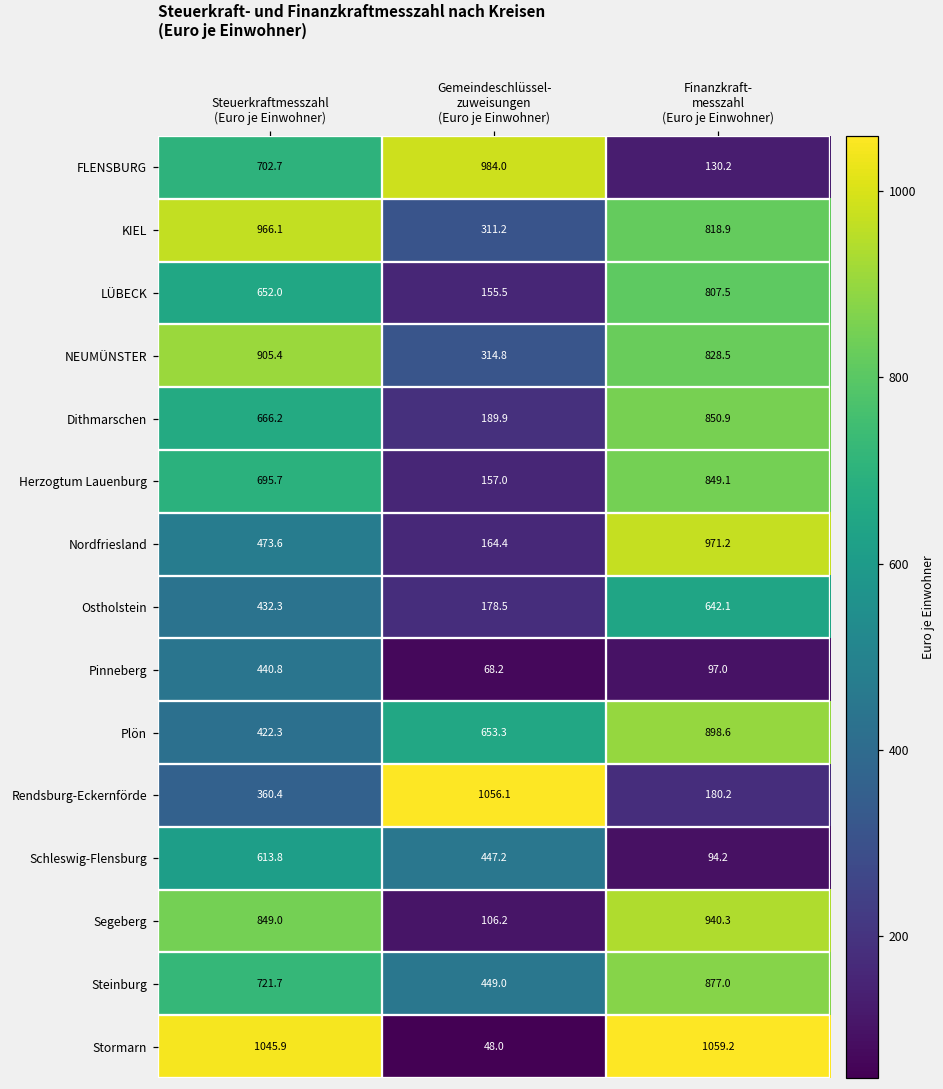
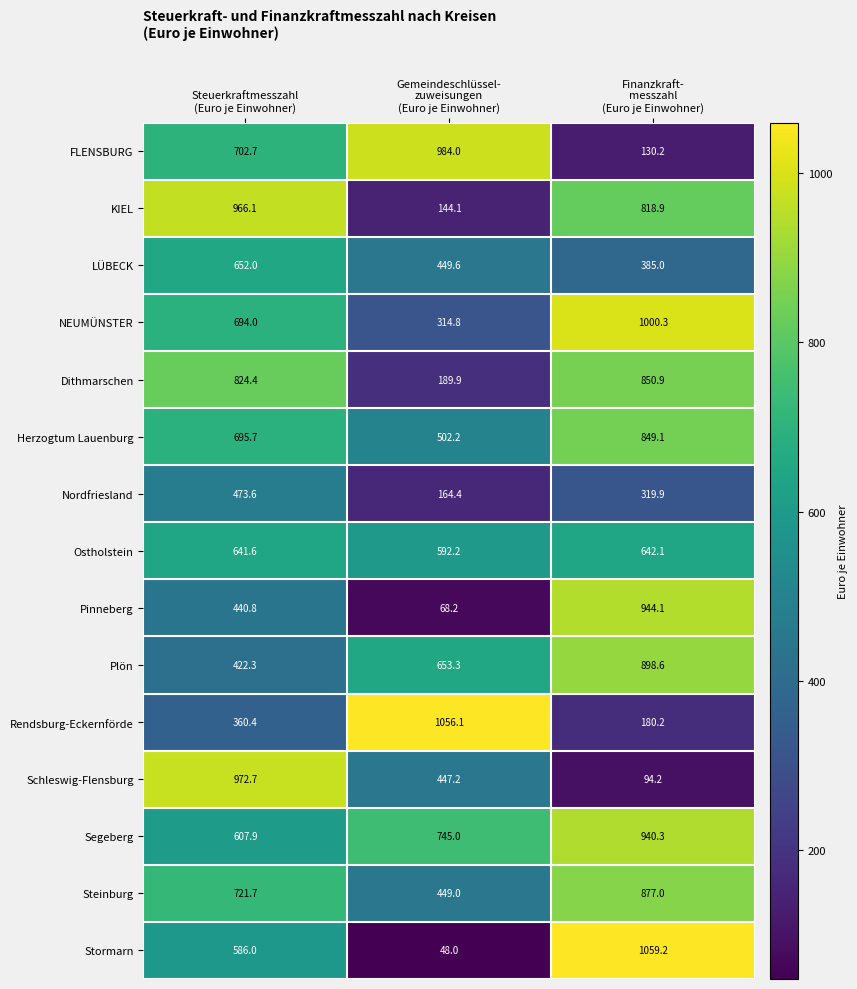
KIEL, Gemeindeschlüssel- zuweisungen (Euro je Einwohner): 311.2 -> 144.1
LÜBECK, Gemeindeschlüssel- zuweisungen (Euro je Einwohner): 155.5 -> 449.6
LÜBECK, Finanzkraft- messzahl (Euro je Einwohner): 807.5 -> 385.0
NEUMÜNSTER, Steuerkraftmesszahl (Euro je Einwohner): 905.4 -> 694.0
NEUMÜNSTER, Finanzkraft- messzahl (Euro je Einwohner): 828.5 -> 1000.3
Dithmarschen, Steuerkraftmesszahl (Euro je Einwohner): 666.2 -> 824.4
Herzogtum Lauenburg, Gemeindeschlüssel- zuweisungen (Euro je Einwohner): 157.0 -> 502.2
Nordfriesland, Finanzkraft- messzahl (Euro je Einwohner): 971.2 -> 319.9
Ostholstein, Steuerkraftmesszahl (Euro je Einwohner): 432.3 -> 641.6
Ostholstein, Gemeindeschlüssel- zuweisungen (Euro je Einwohner): 178.5 -> 592.2
Pinneberg, Finanzkraft- messzahl (Euro je Einwohner): 97.0 -> 944.1
Schleswig-Flensburg, Steuerkraftmesszahl (Euro je Einwohner): 613.8 -> 972.7
Segeberg, Steuerkraftmesszahl (Euro je Einwohner): 849.0 -> 607.9
Segeberg, Gemeindeschlüssel- zuweisungen (Euro je Einwohner): 106.2 -> 745.0
Stormarn, Steuerkraftmesszahl (Euro je Einwohner): 1045.9 -> 586.0
